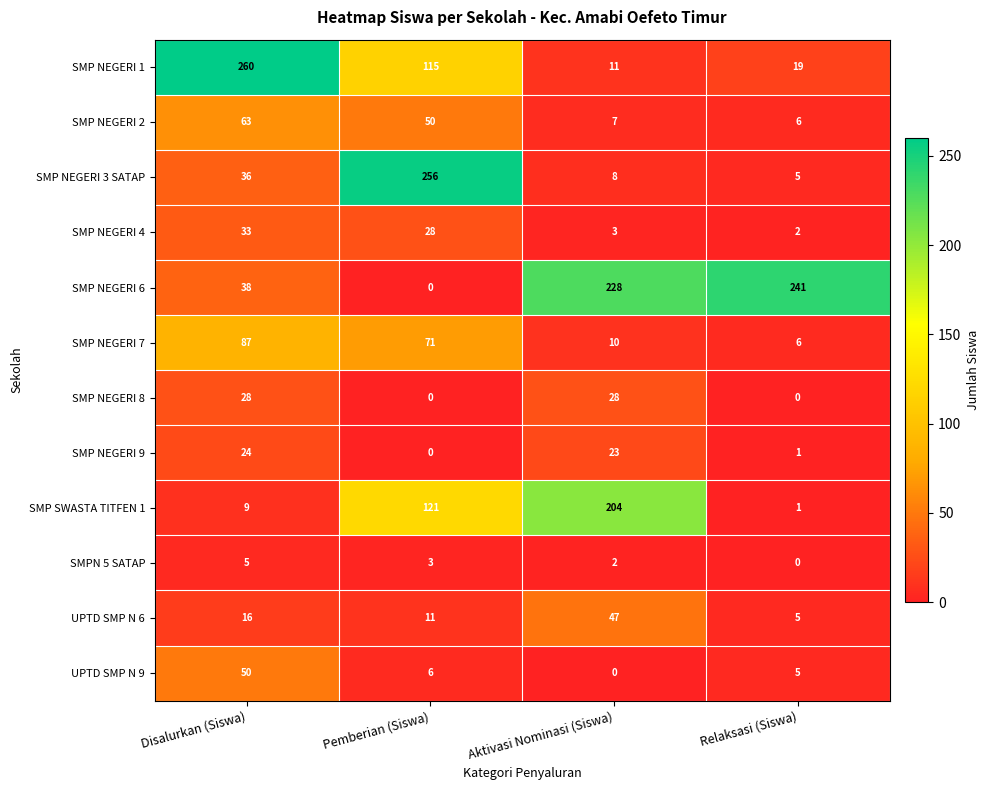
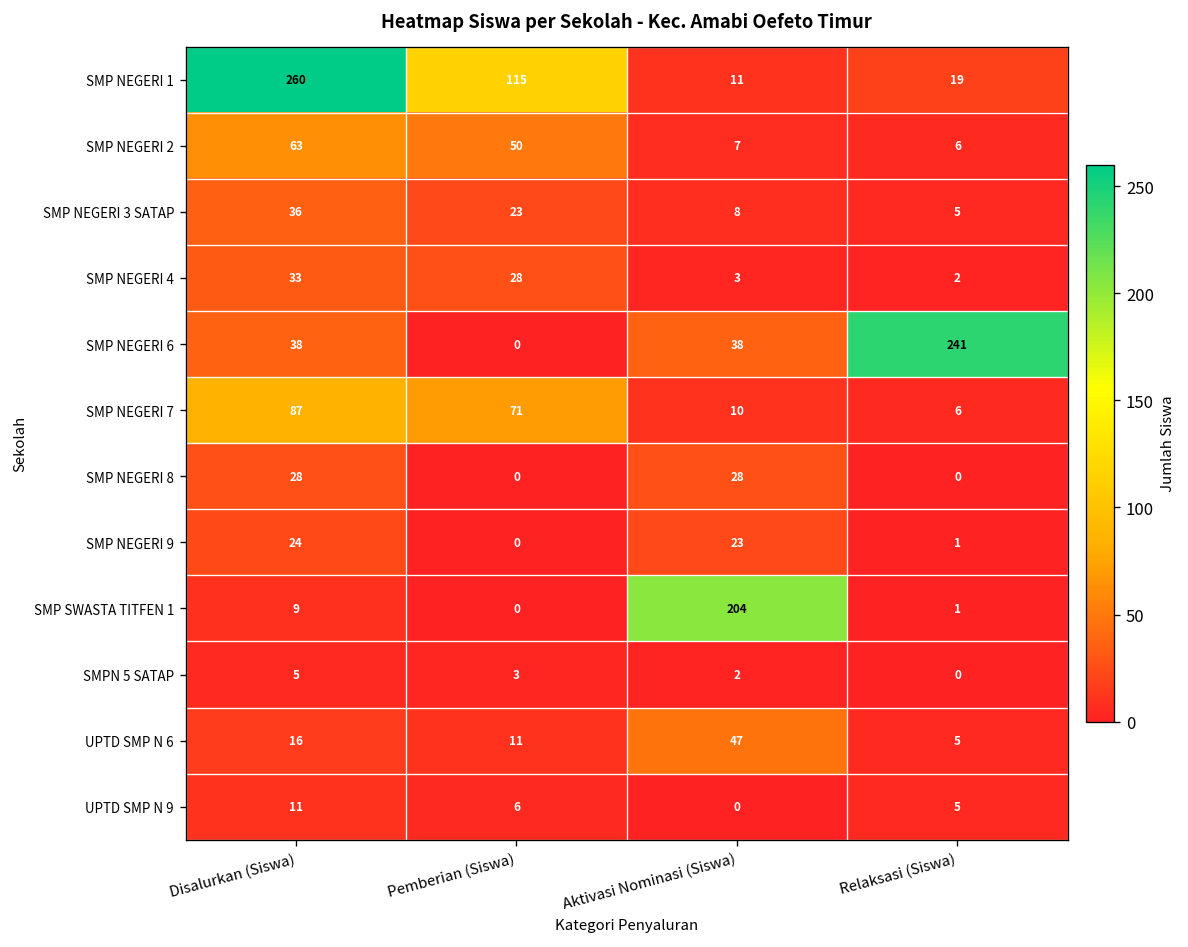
SMP NEGERI 3 SATAP, Pemberian (Siswa): 256 -> 23
SMP NEGERI 6, Aktivasi Nominasi (Siswa): 228 -> 38
SMP SWASTA TITFEN 1, Pemberian (Siswa): 121 -> 0
UPTD SMP N 9, Disalurkan (Siswa): 50 -> 11
